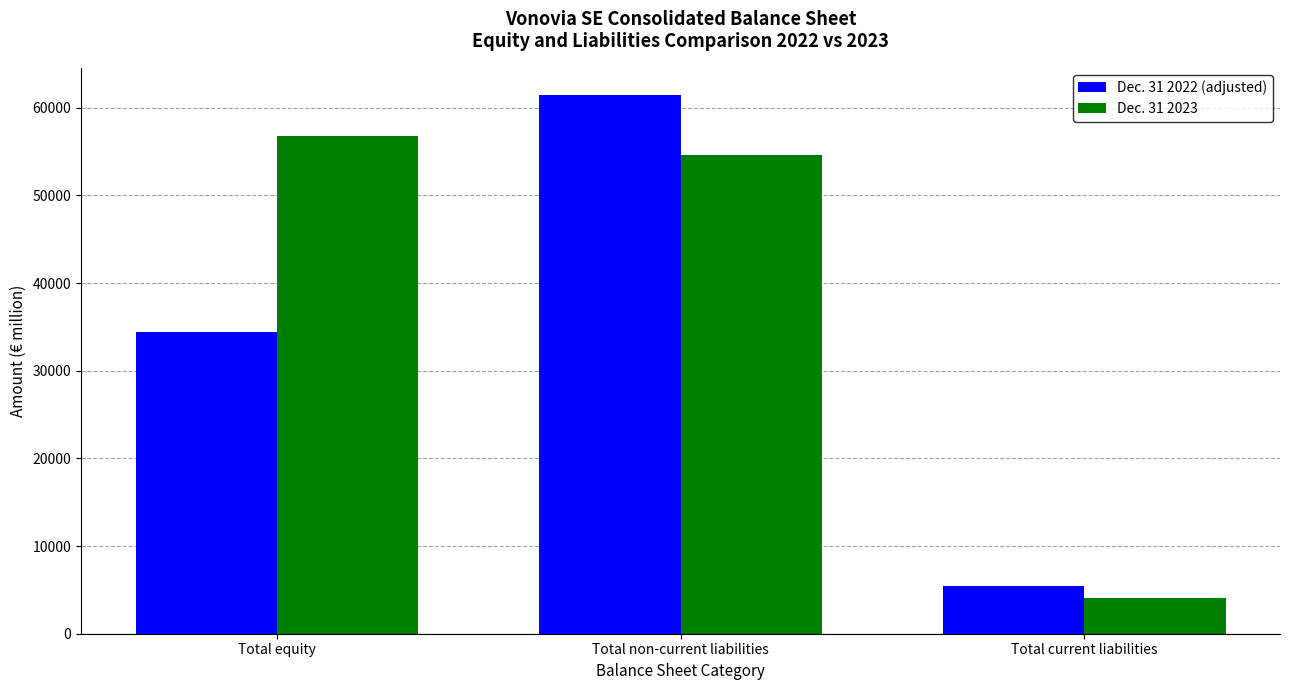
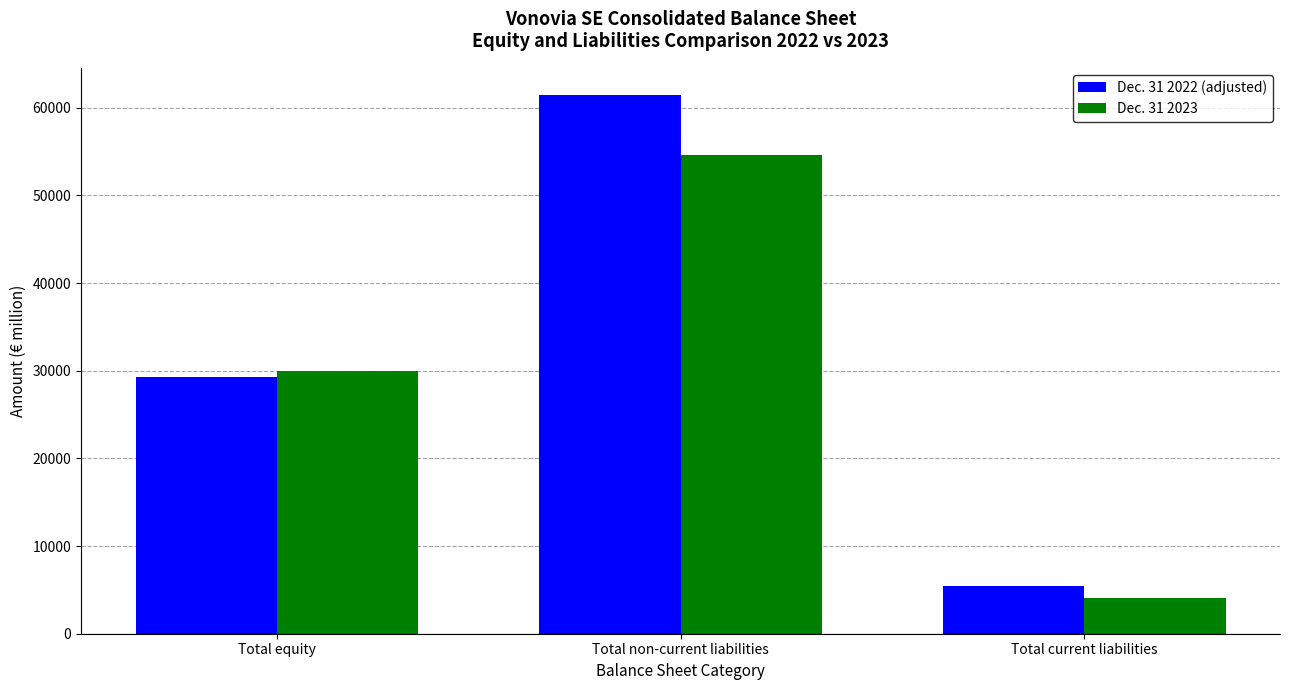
Dec. 31 2022 (adjusted), Total equity: 34000 -> 29000
Dec. 31 2023, Total equity: 57000 -> 30000
